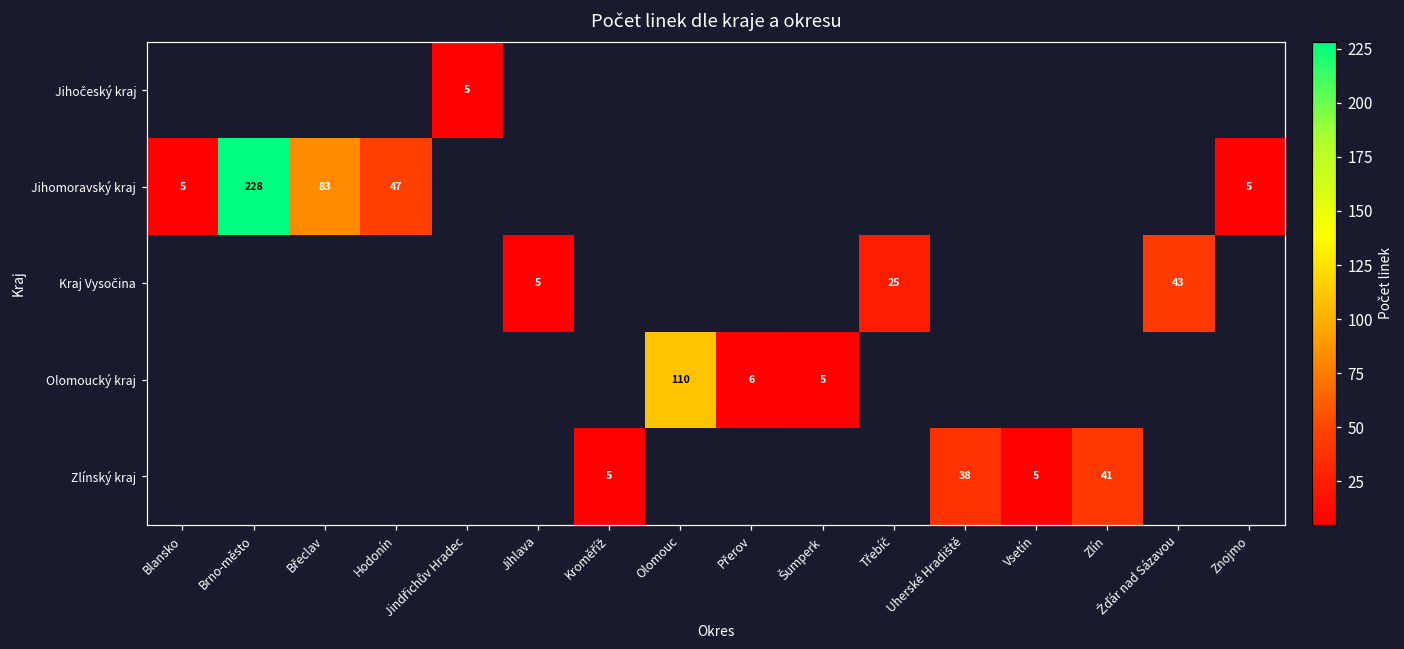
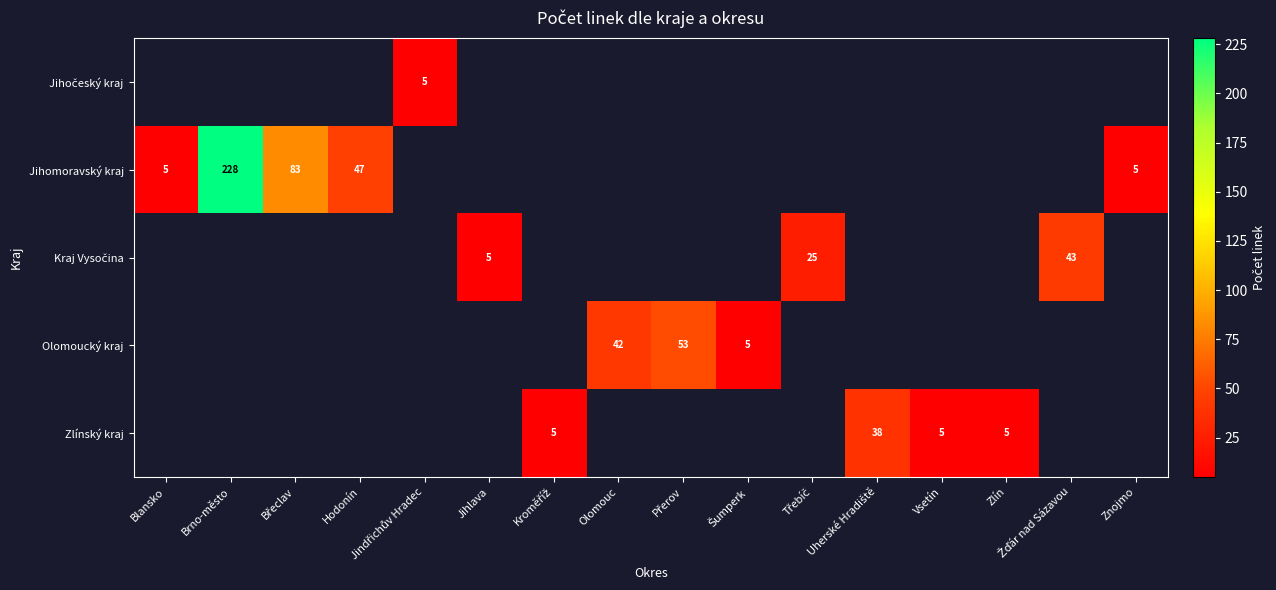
Olomoucký kraj, Olomouc: 110 -> 42
Olomoucký kraj, Přerov: 6 -> 53
Zlínský kraj, Zlín: 41 -> 5
